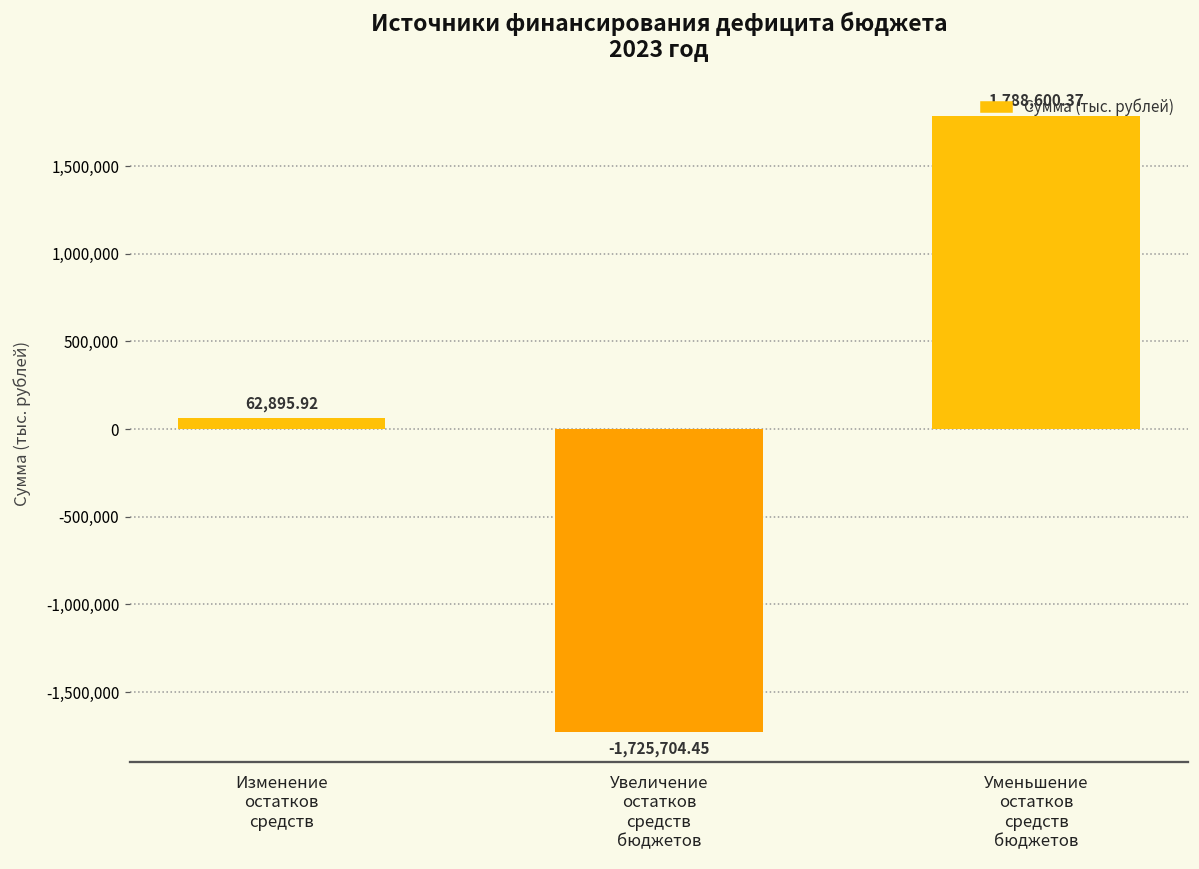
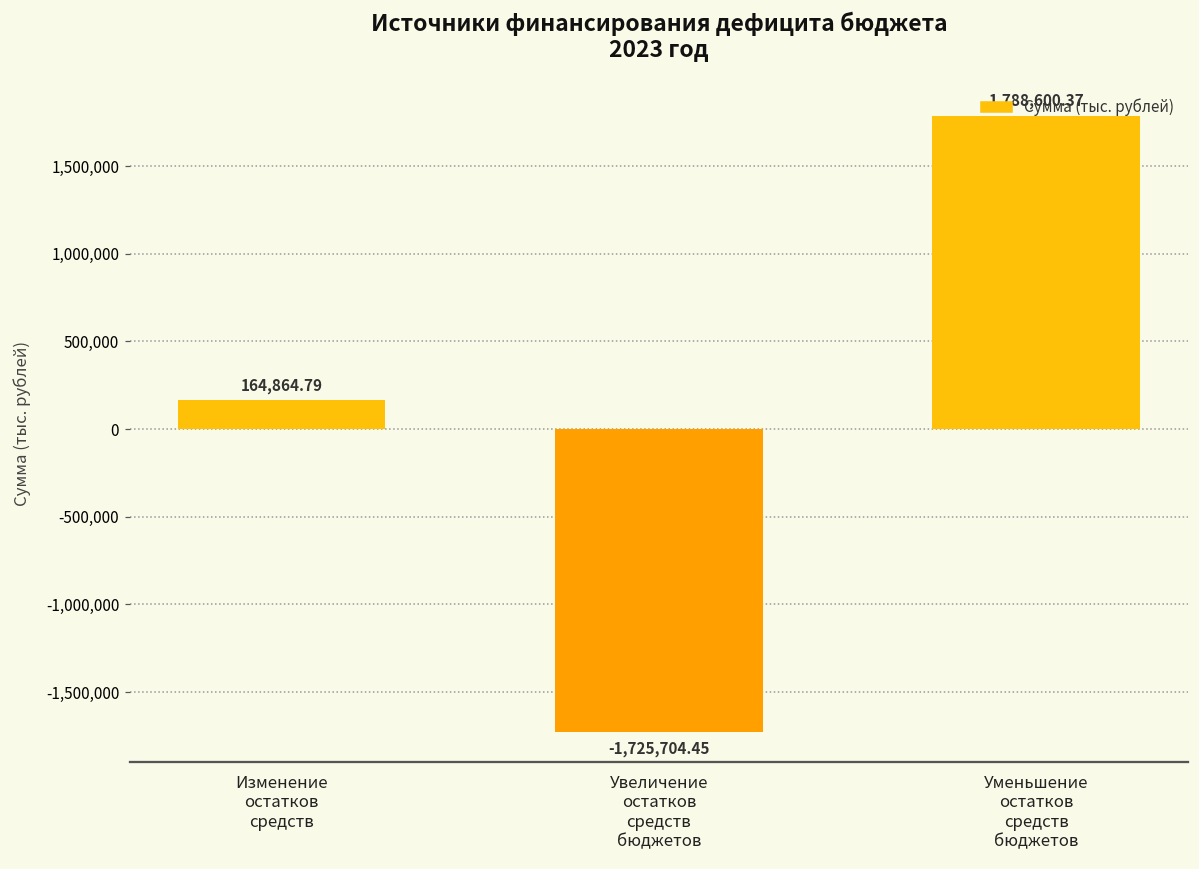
Изменение остатков средств: 62,895.92 -> 164,864.79
